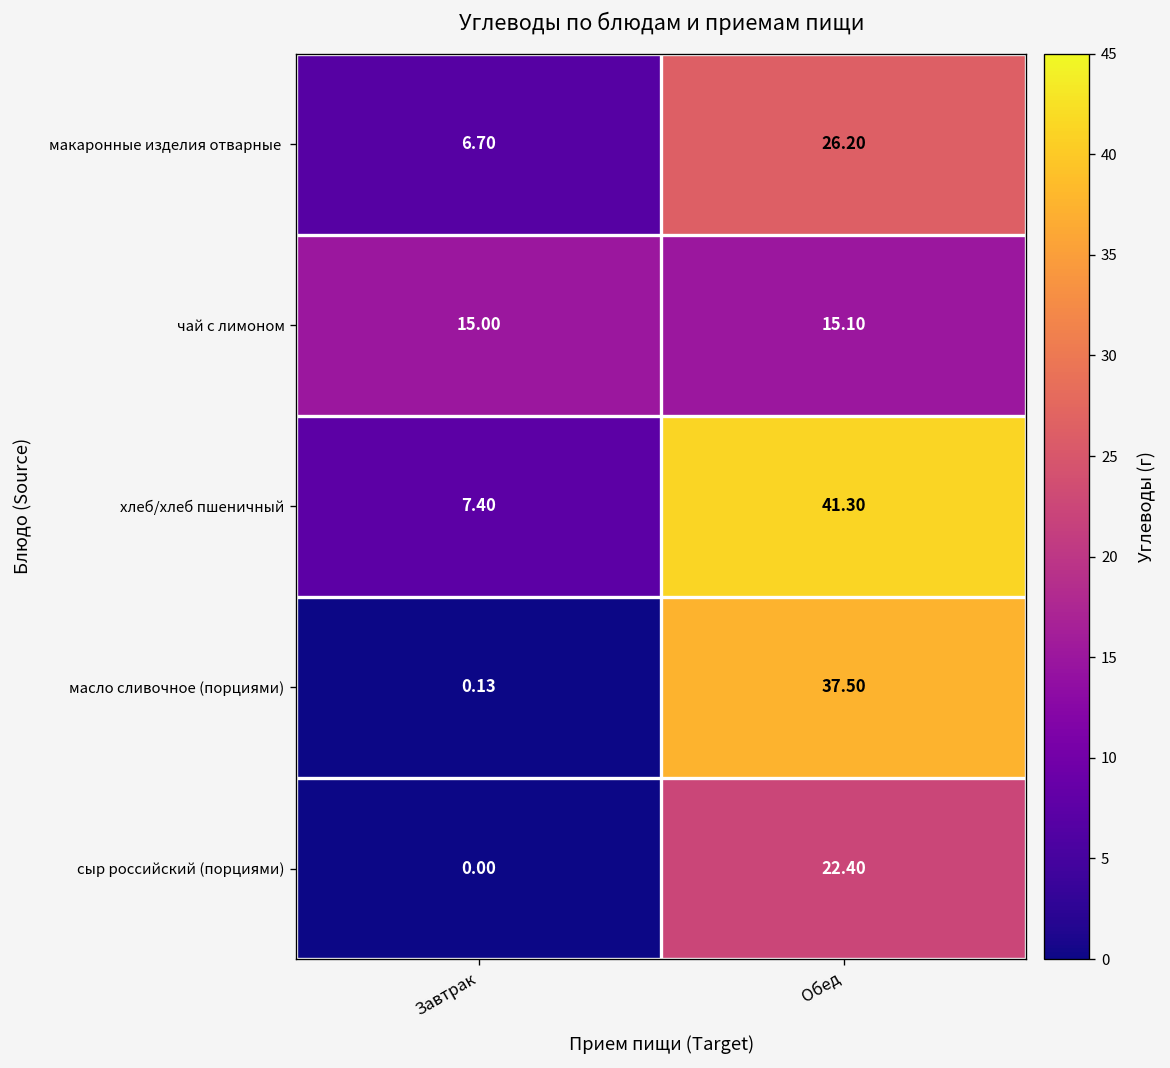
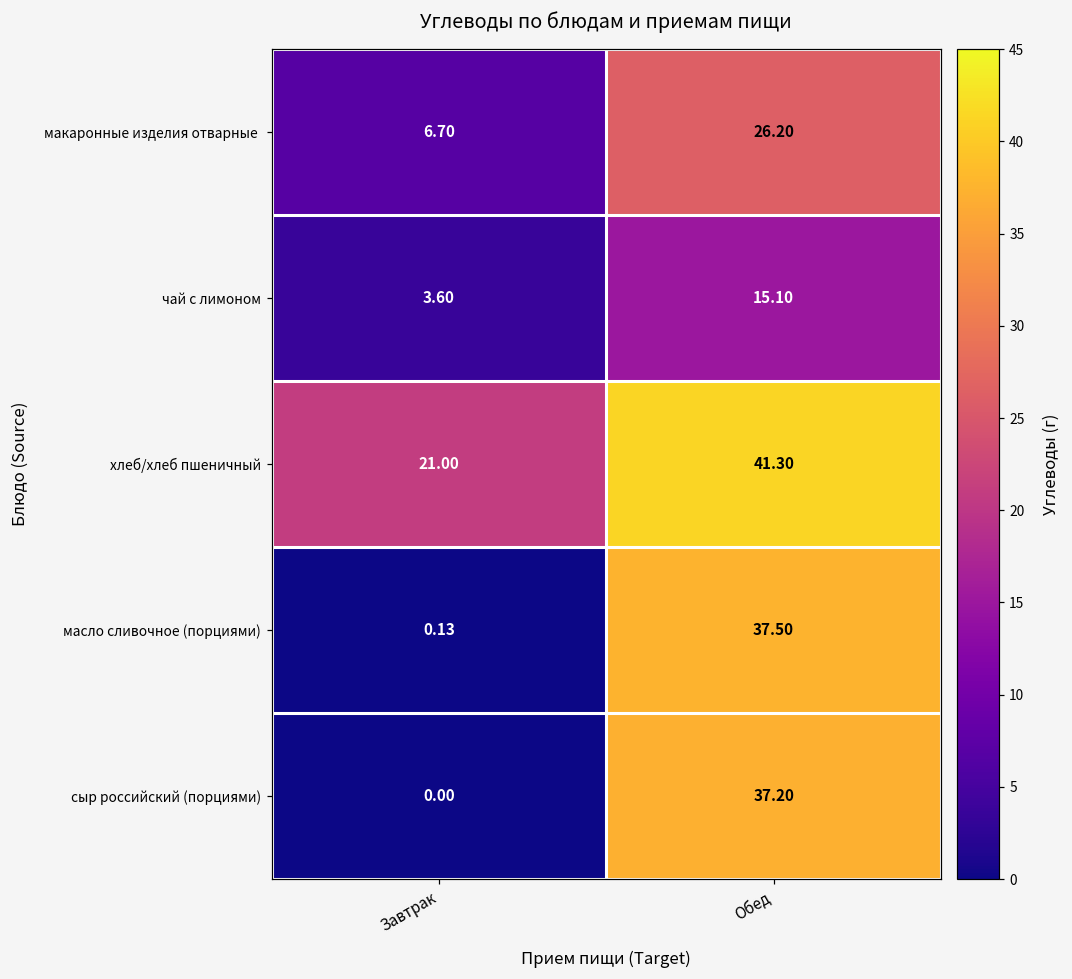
чай с лимоном, Завтрак: 15.00 -> 3.60
хлеб/хлеб пшеничный, Завтрак: 7.40 -> 21.00
сыр российский (порциями), Обед: 22.40 -> 37.20
